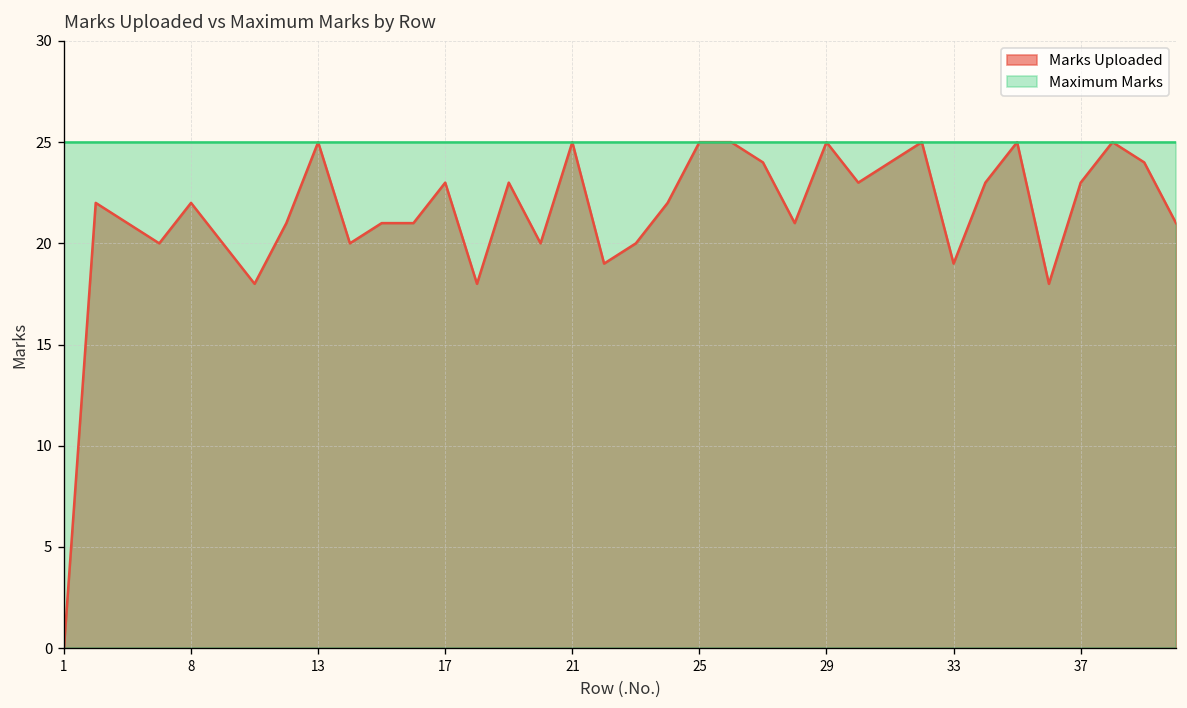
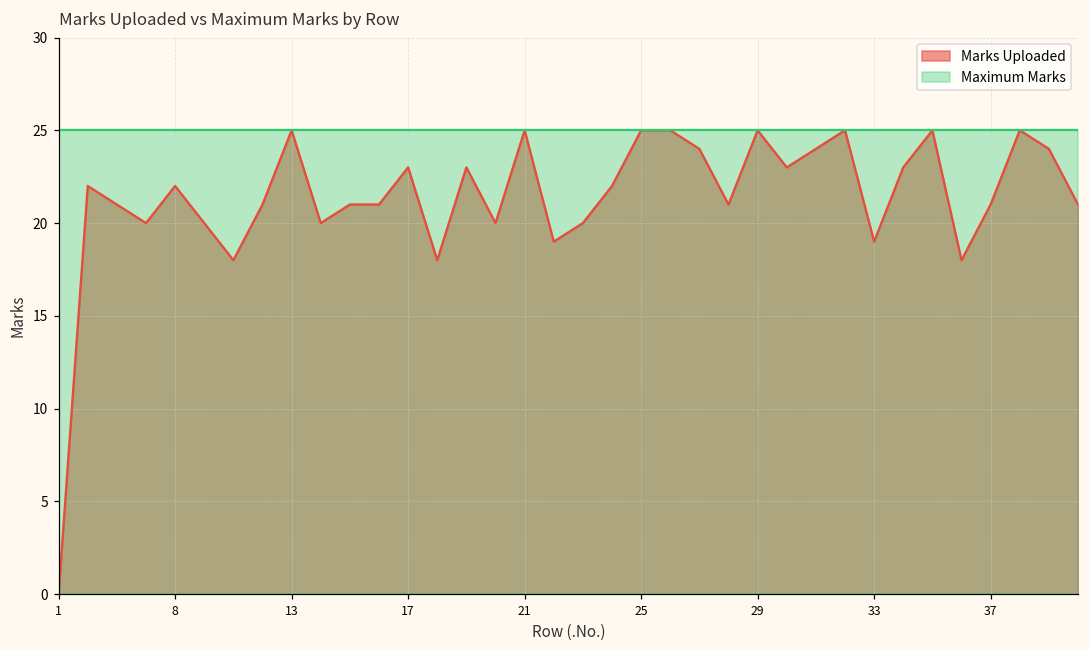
Marks Uploaded, 37: 23 -> 21
